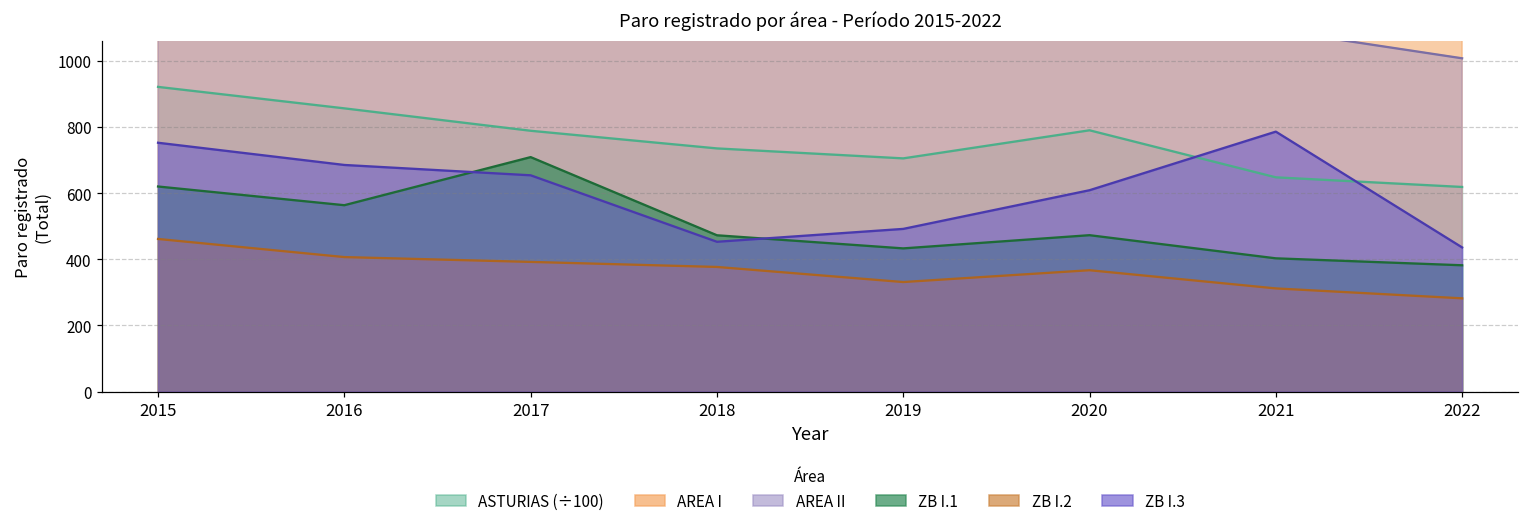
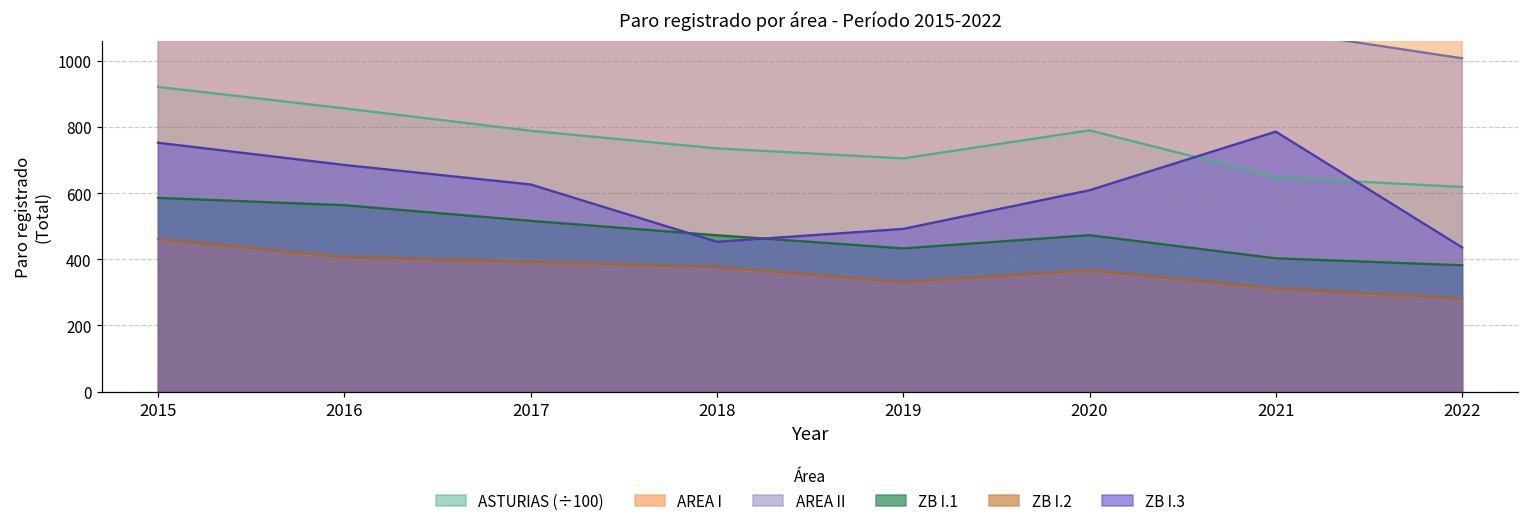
ZB I.1, 2015: 620 -> 590
ZB I.1, 2017: 710 -> 520
ZB I.3, 2017: 650 -> 630
